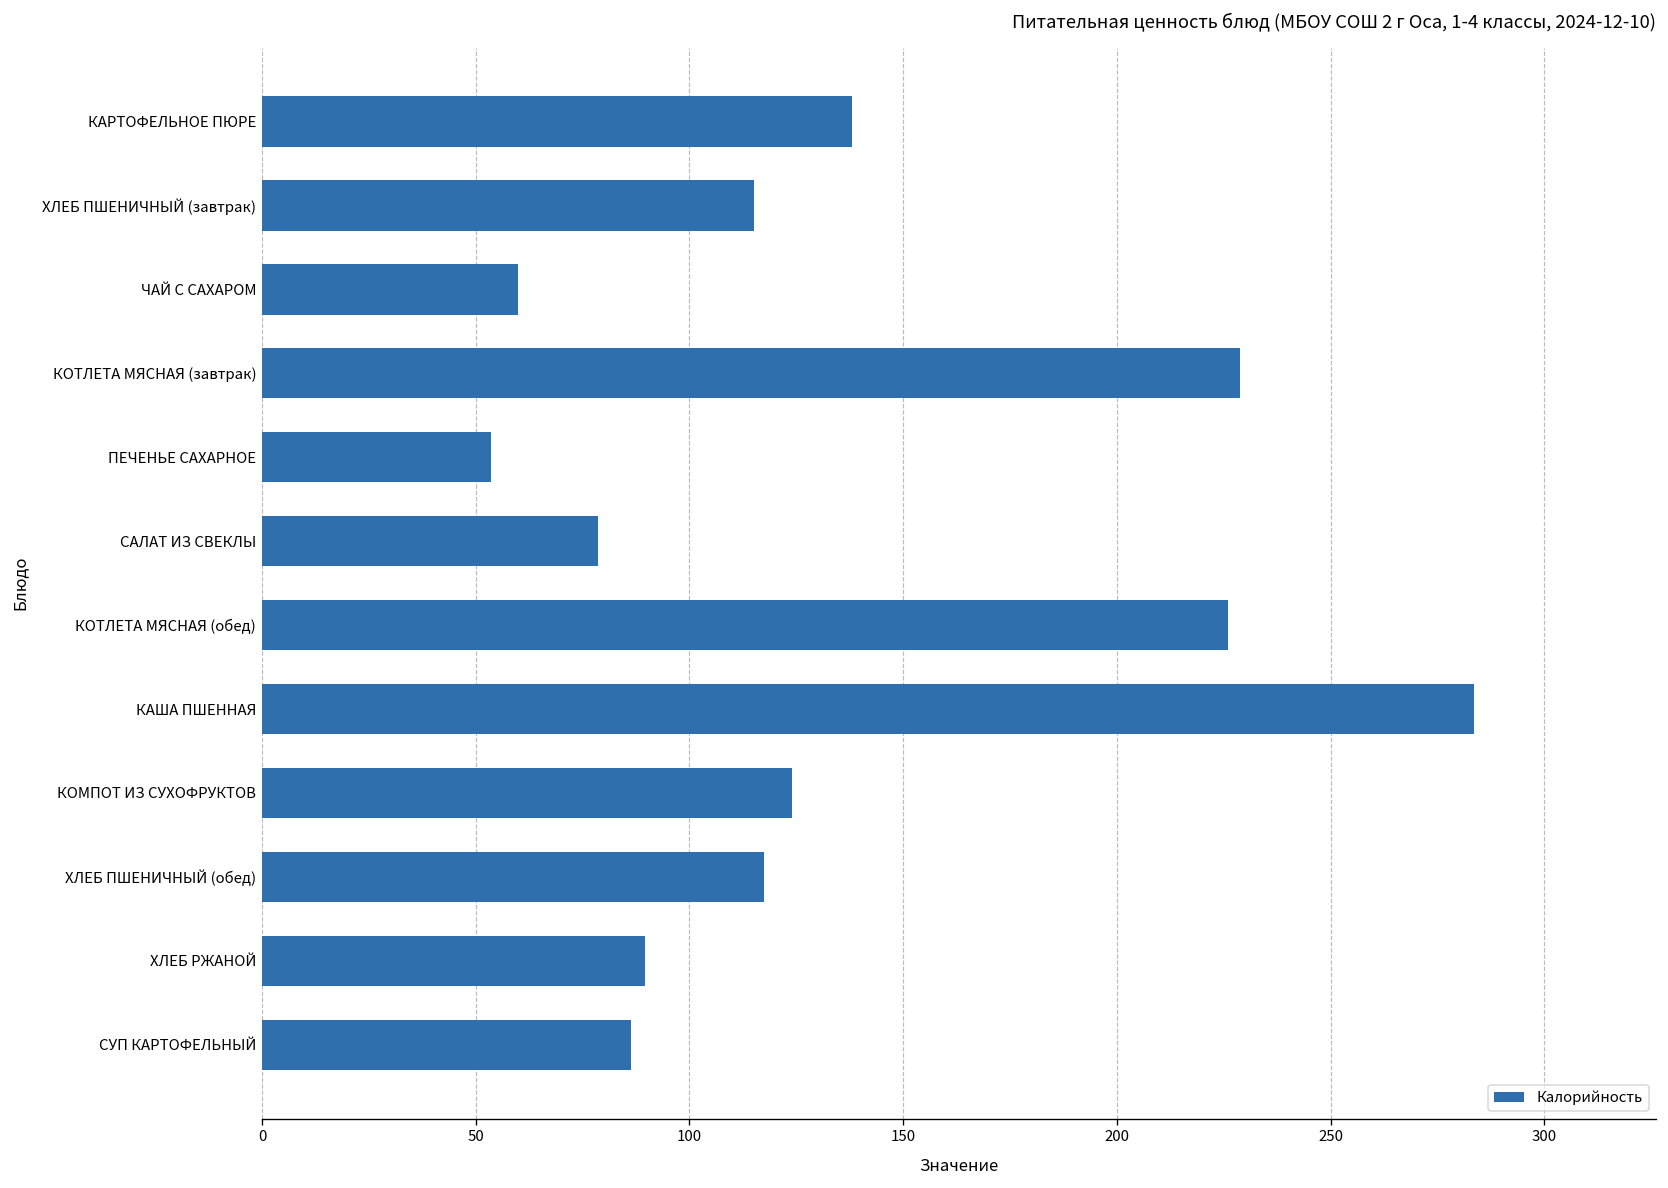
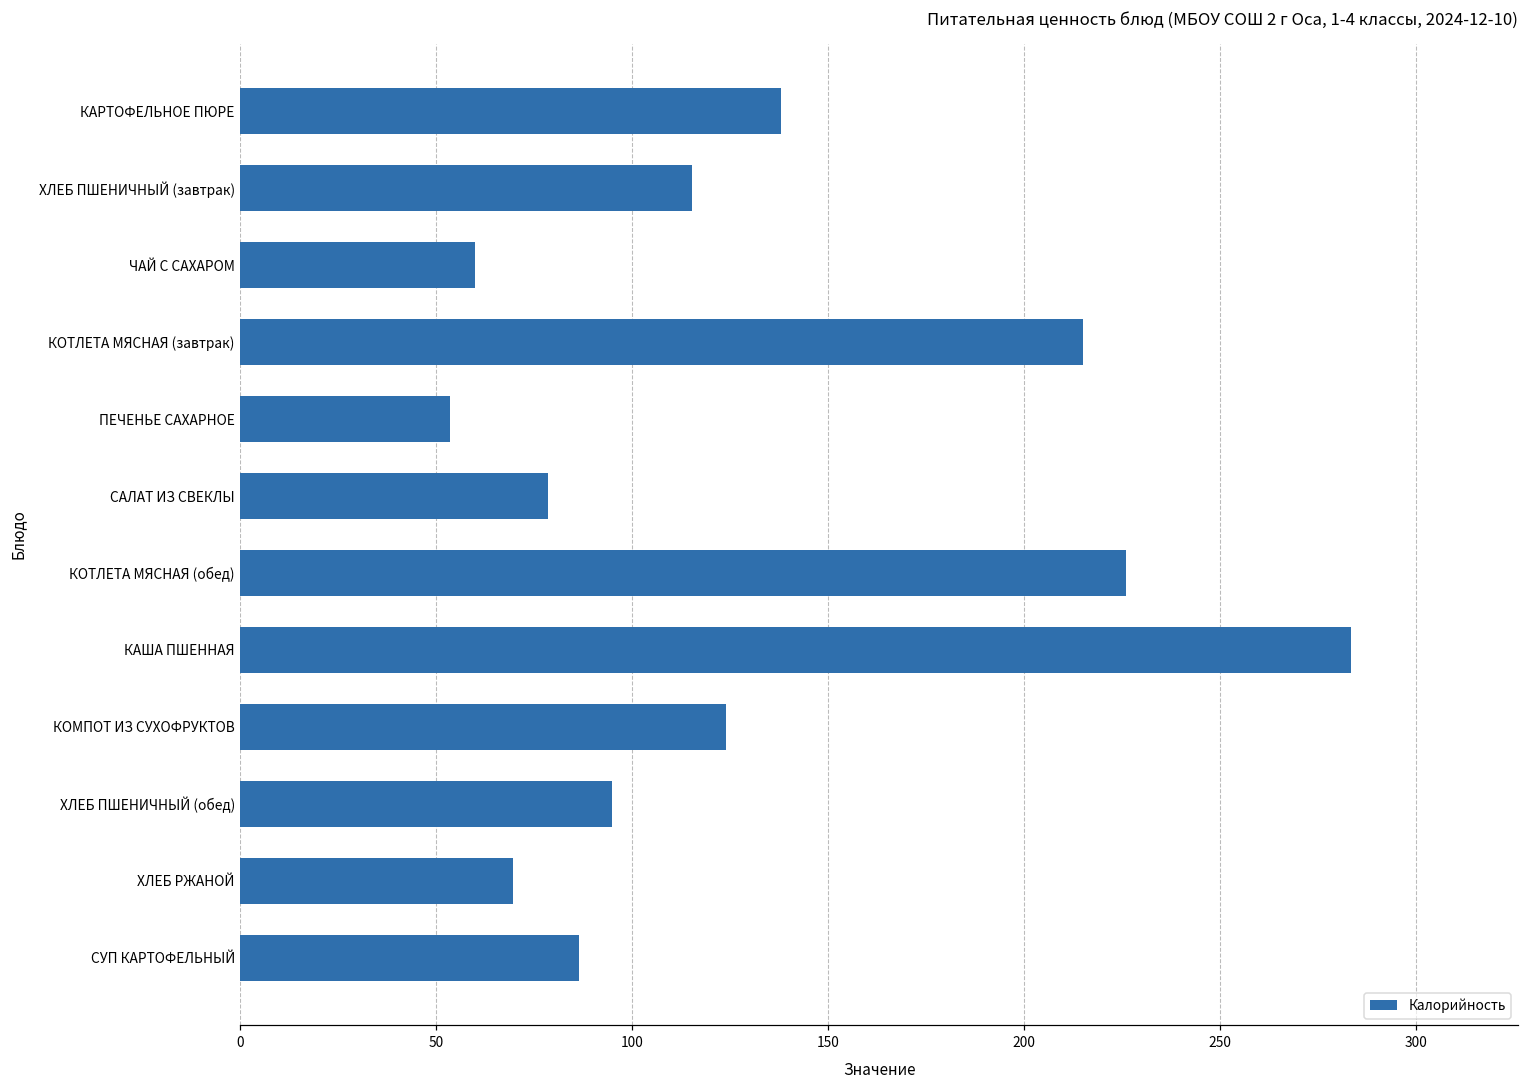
КОТЛЕТА МЯСНАЯ (завтрак): 229 -> 215
ХЛЕБ ПШЕНИЧНЫЙ (обед): 118 -> 95
ХЛЕБ РЖАНОЙ: 90 -> 70
